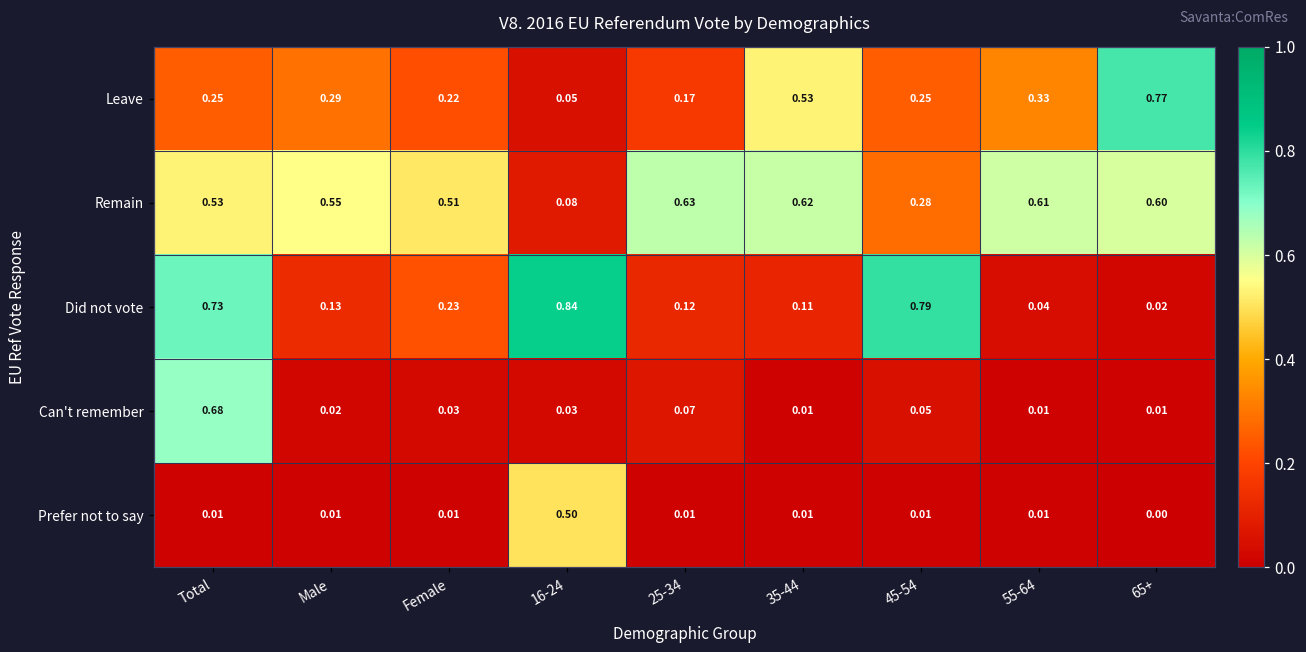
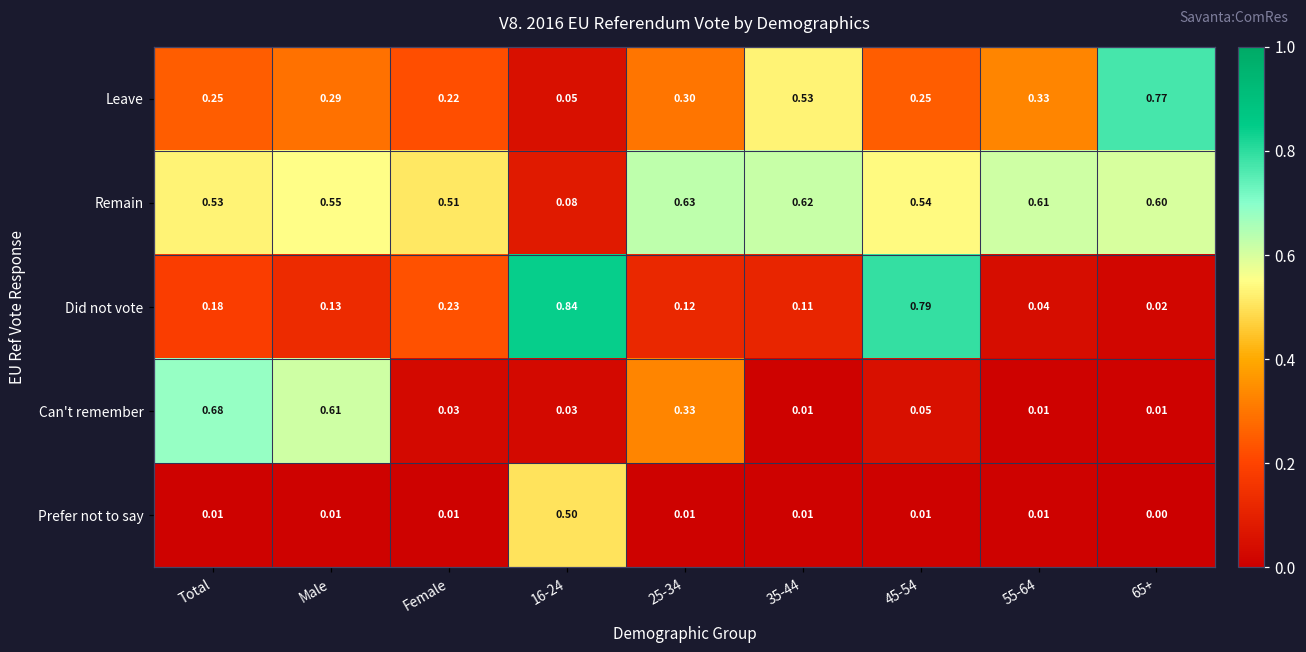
Leave, 25-34: 0.17 -> 0.30
Remain, 45-54: 0.28 -> 0.54
Did not vote, Total: 0.73 -> 0.18
Can't remember, Male: 0.02 -> 0.61
Can't remember, 25-34: 0.07 -> 0.33
